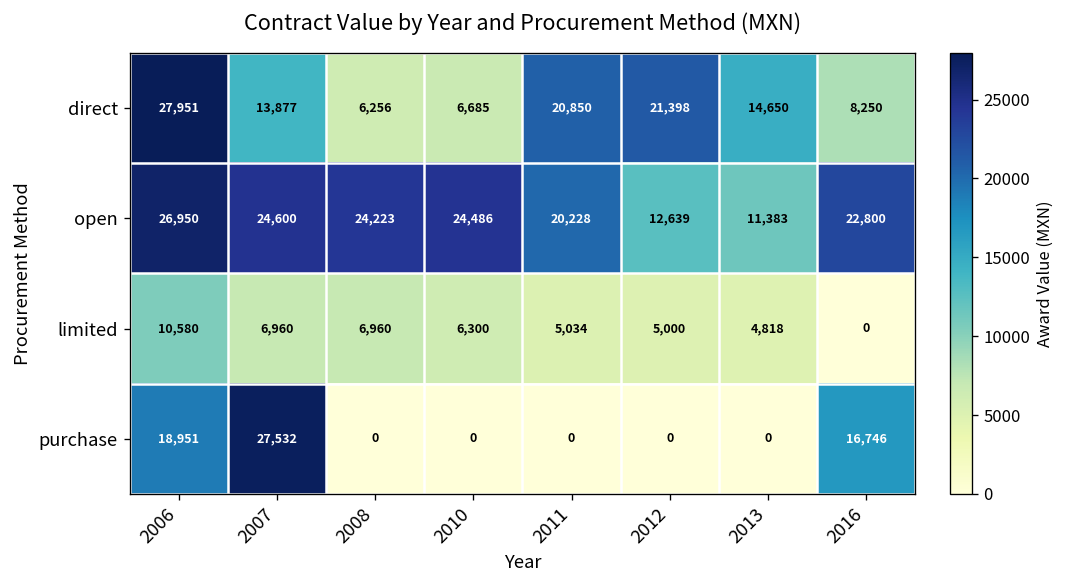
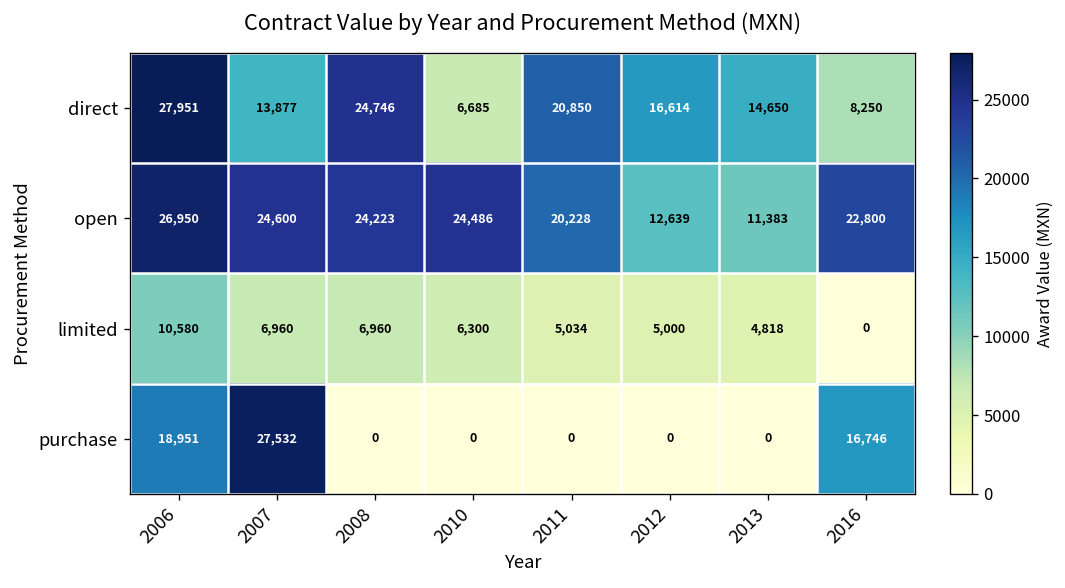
direct, 2008: 6,256 -> 24,746
direct, 2012: 21,398 -> 16,614
